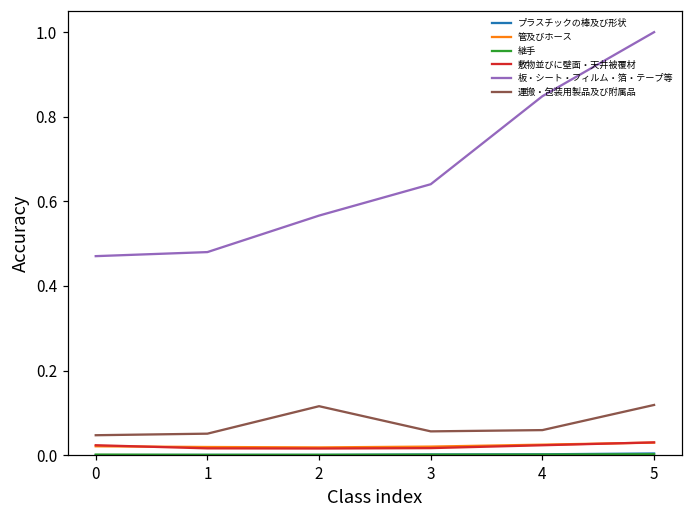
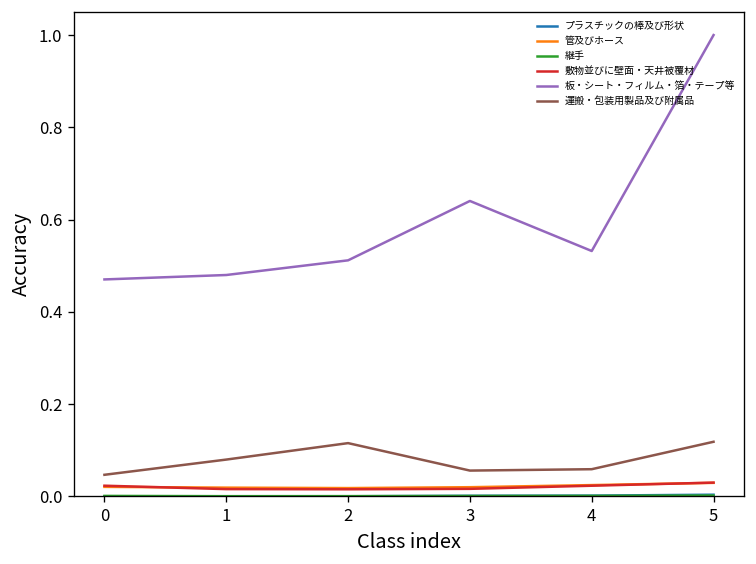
運搬・包装用製品及び附属品, 1: 0.05 -> 0.08
板・シート・フィルム・箔・テープ等, 2: 0.57 -> 0.51
板・シート・フィルム・箔・テープ等, 4: 0.85 -> 0.53
